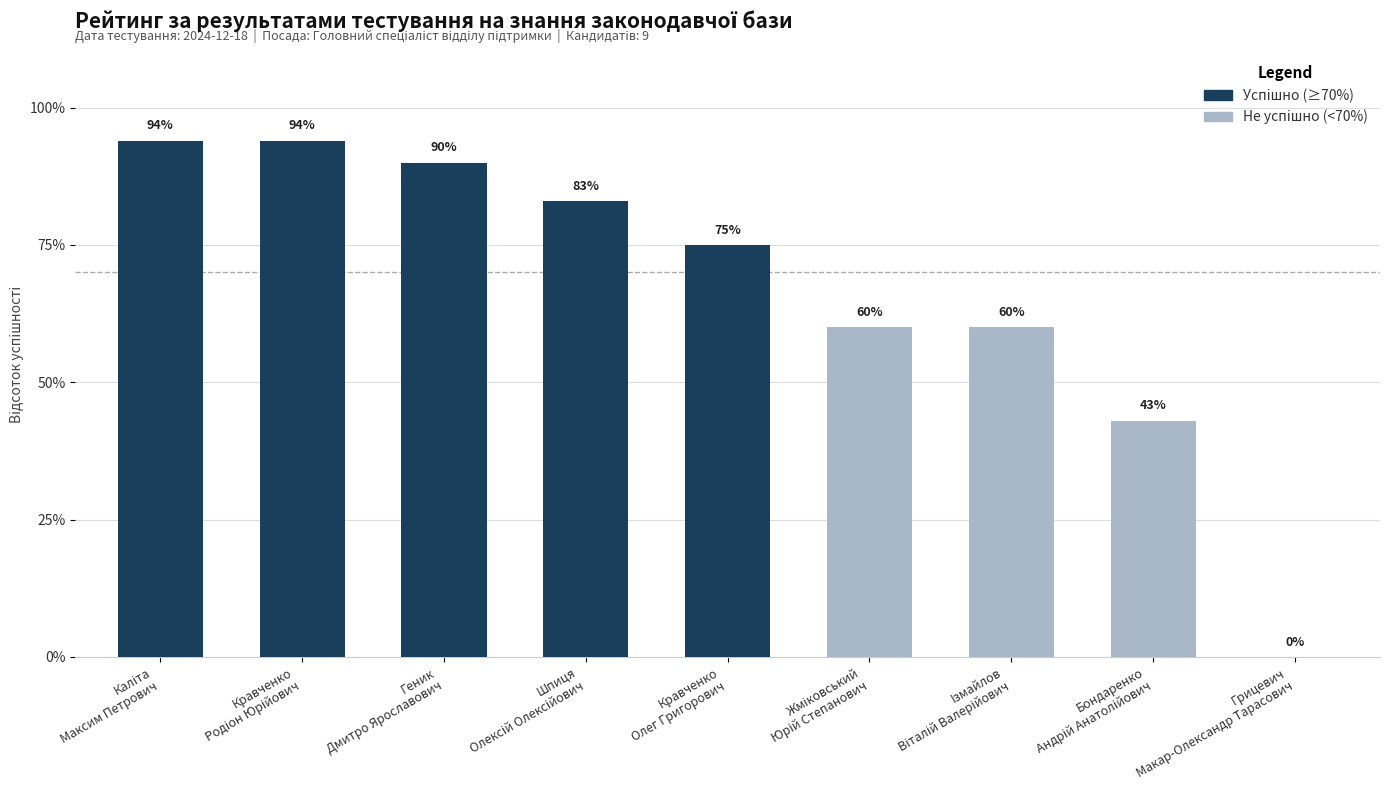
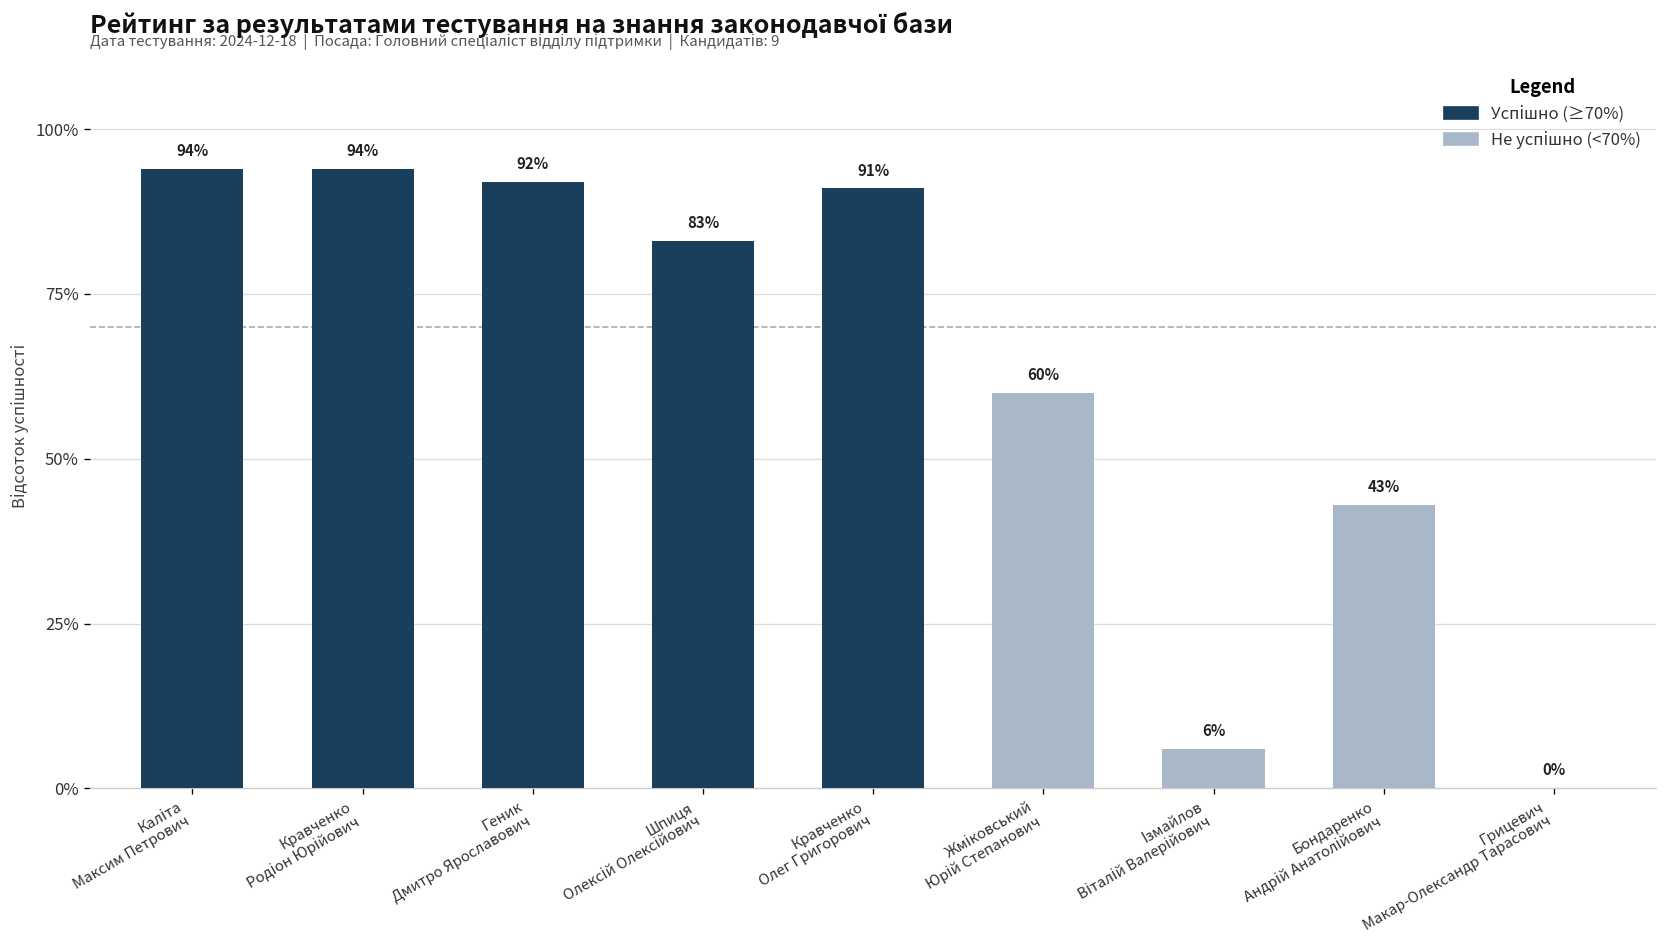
Успішно (≥70%), Геник Дмитро Ярославович: 90% -> 92%
Успішно (≥70%), Кравченко Олег Григорович: 75% -> 91%
Не успішно (<70%), Ізмайлов Віталій Валерійович: 60% -> 6%
